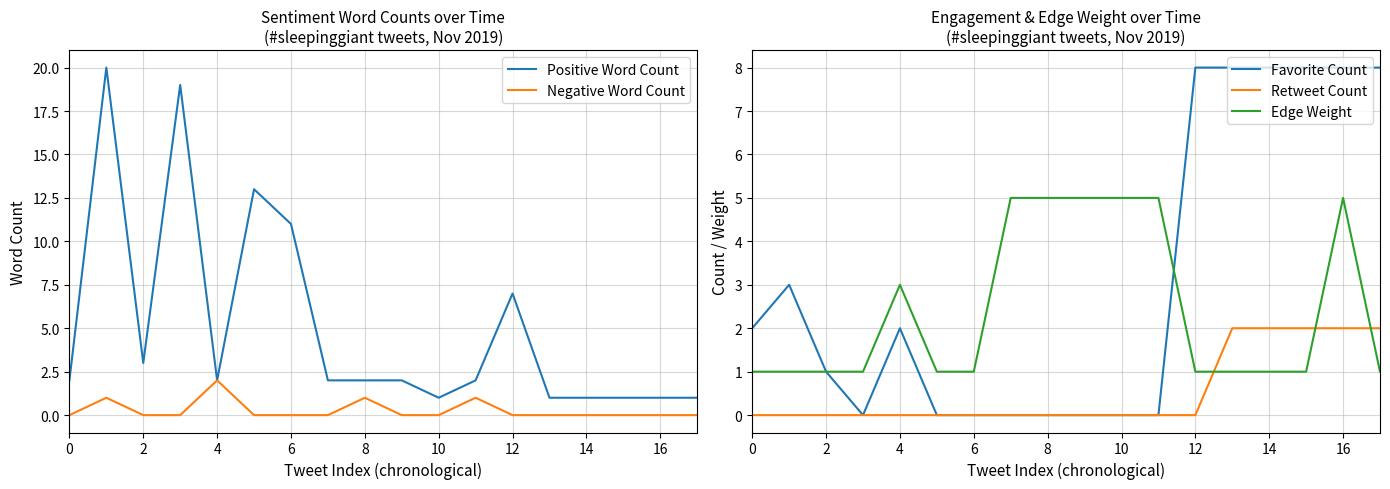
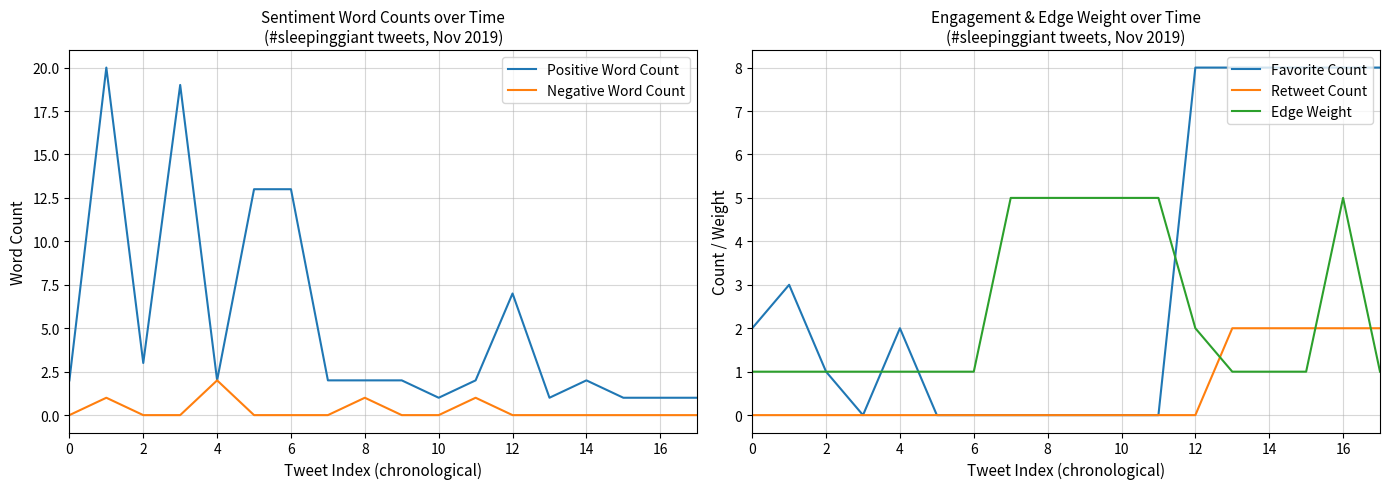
Sentiment Word Counts over Time (#sleepinggiant tweets, Nov 2019), Positive Word Count, 6: 11 -> 13
Sentiment Word Counts over Time (#sleepinggiant tweets, Nov 2019), Positive Word Count, 14: 1 -> 2
Engagement & Edge Weight over Time (#sleepinggiant tweets, Nov 2019), Edge Weight, 4: 3 -> 1
Engagement & Edge Weight over Time (#sleepinggiant tweets, Nov 2019), Edge Weight, 12: 1 -> 2
